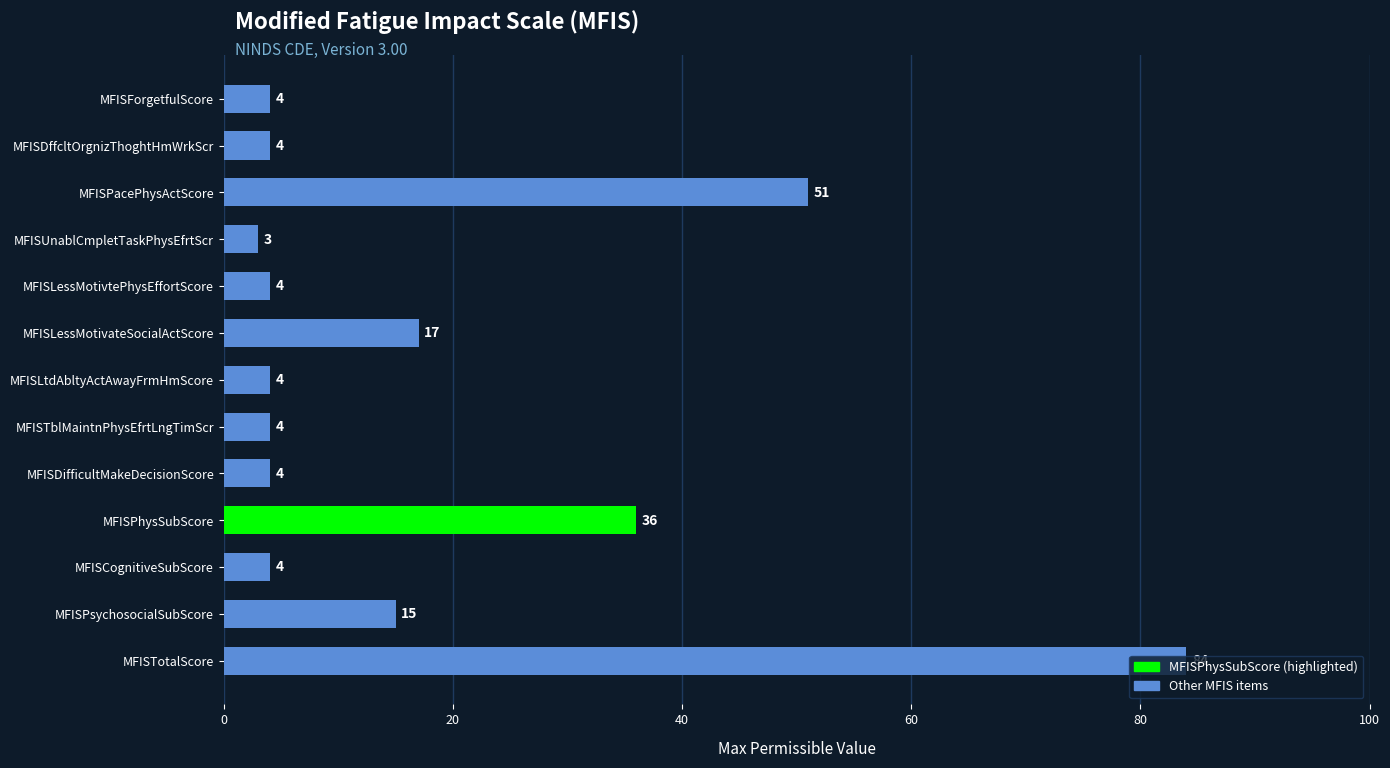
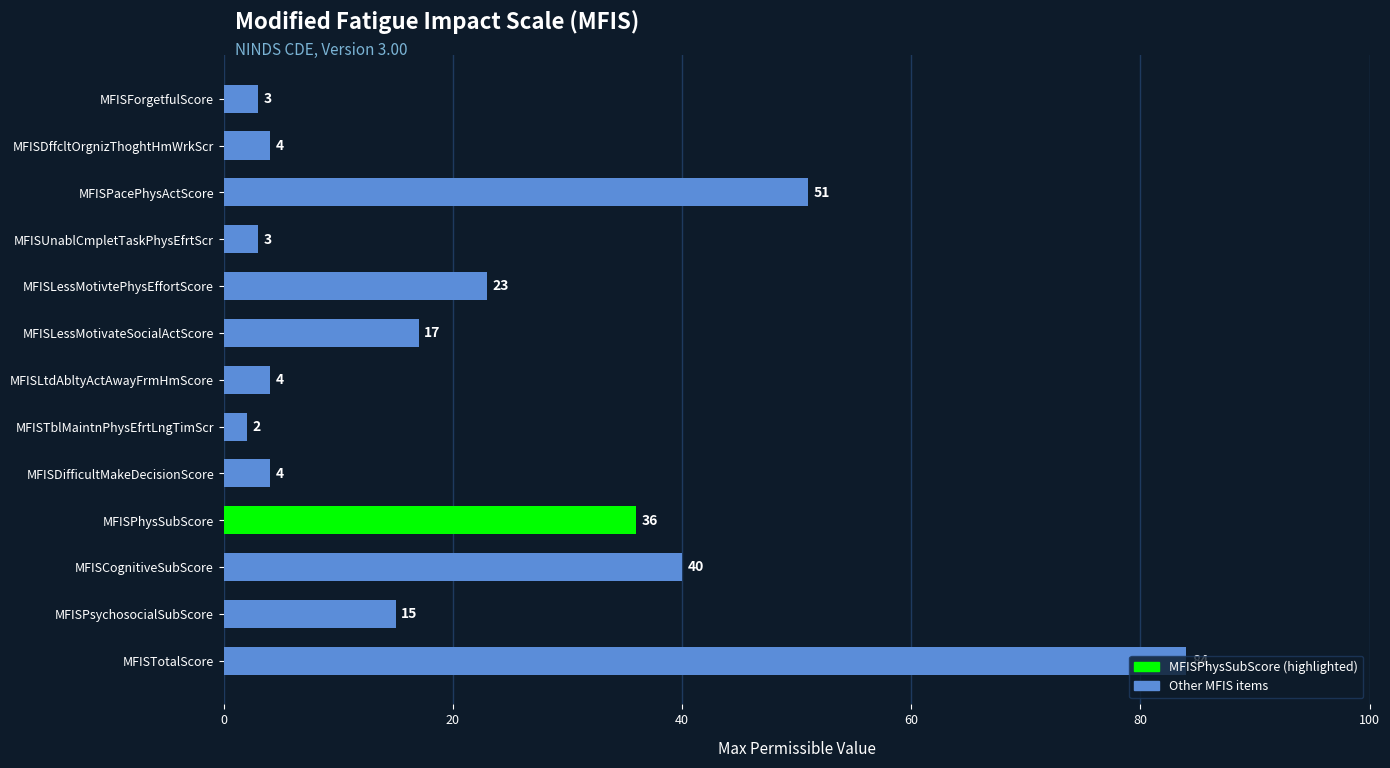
MFISForgetfulScore: 4 -> 3
MFISLessMotivtePhysEffortScore: 4 -> 23
MFISTblMaintnPhysEfrtLngTimScr: 4 -> 2
MFISCognitiveSubScore: 4 -> 40
